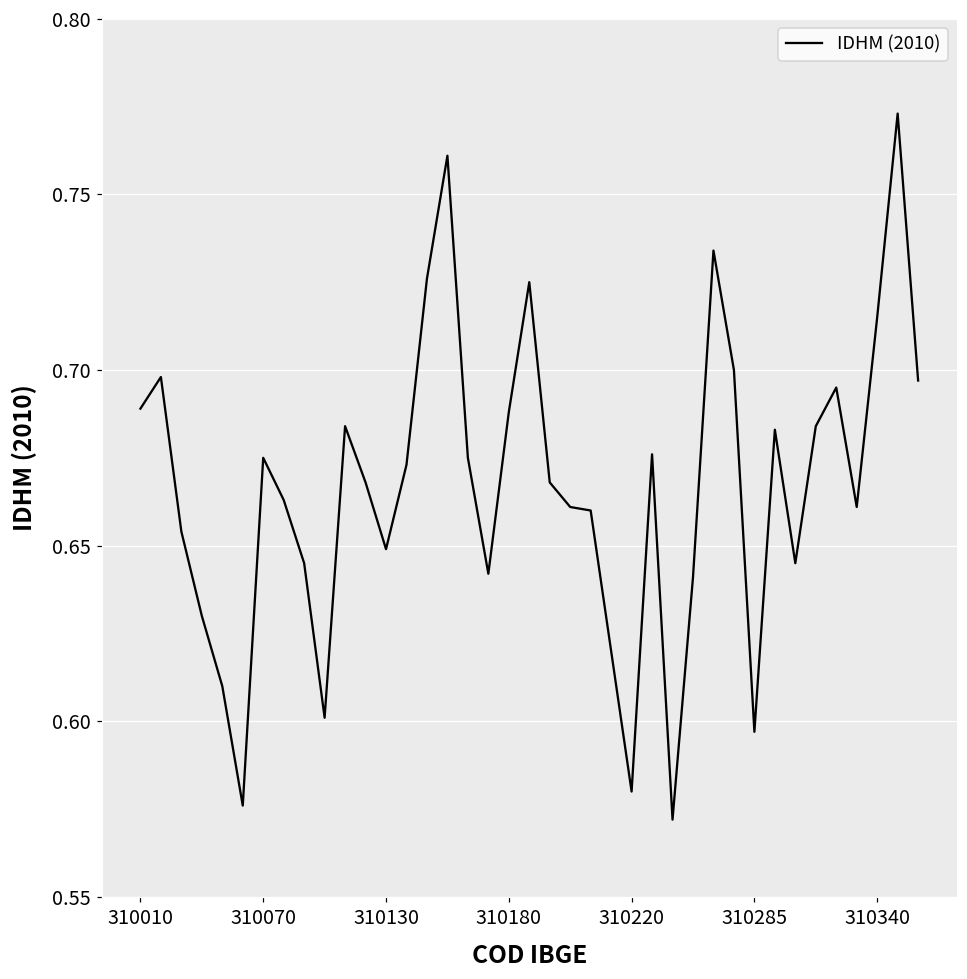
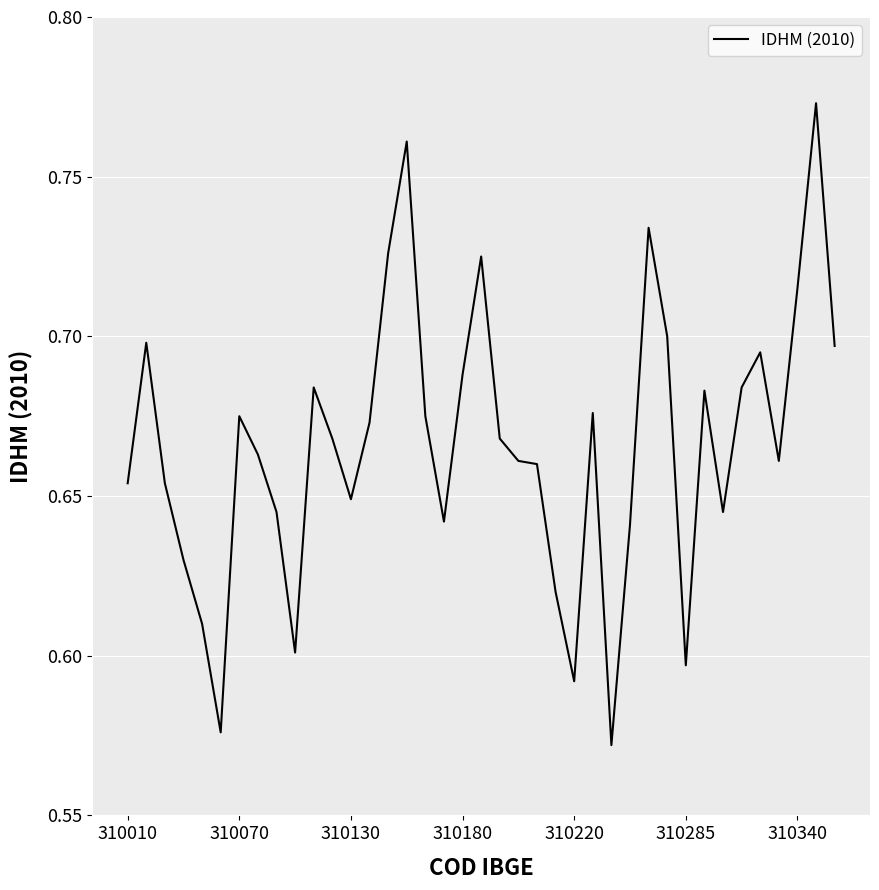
310010: 0.689 -> 0.654
310220: 0.580 -> 0.592
